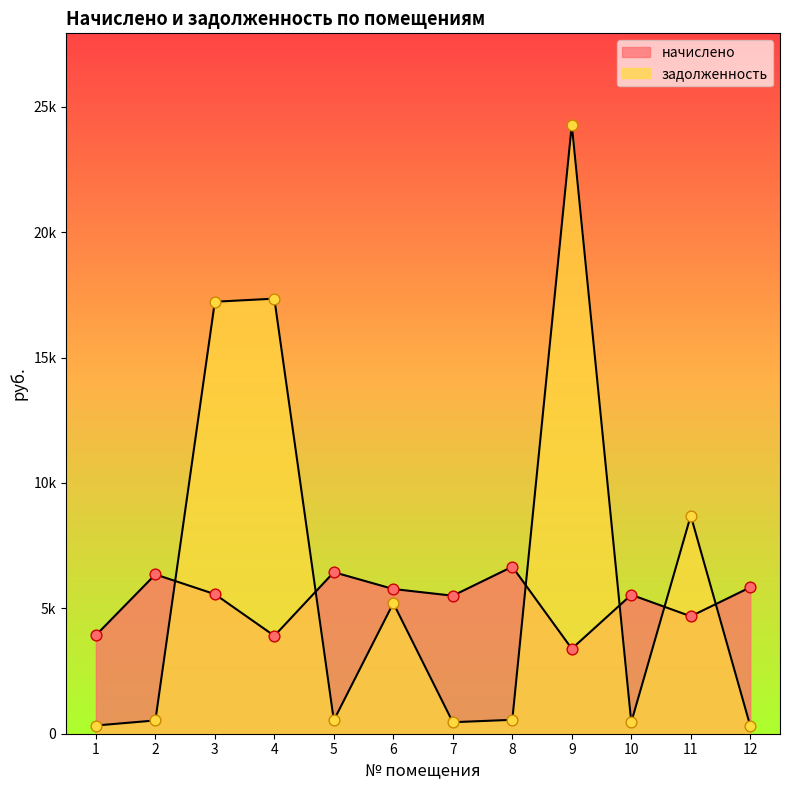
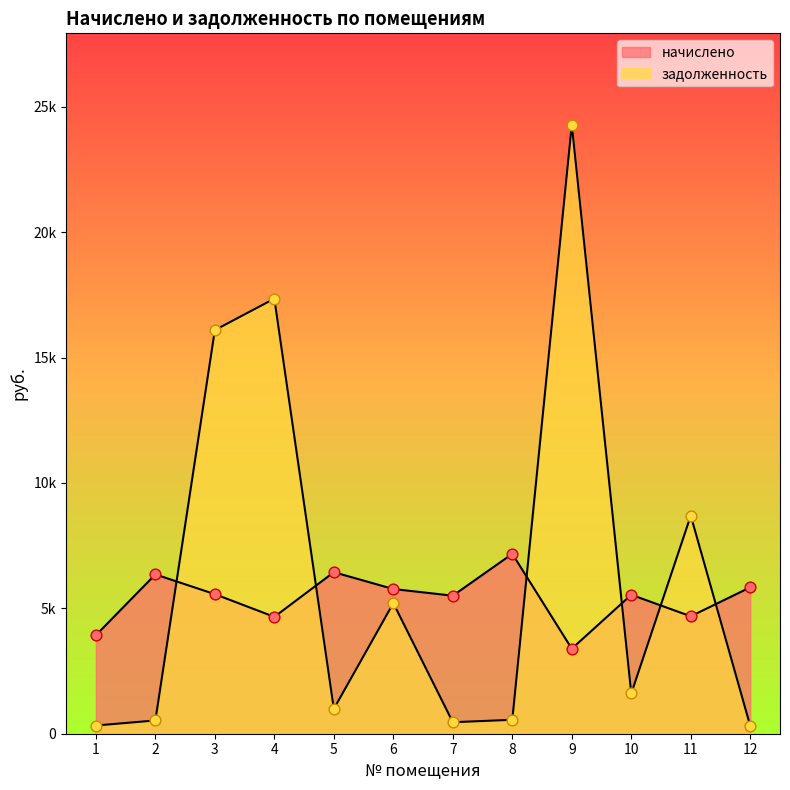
задолженность, 3: 17200 -> 16100
начислено, 4: 3900 -> 4700
задолженность, 5: 500 -> 1000
начислено, 8: 6700 -> 7200
задолженность, 10: 500 -> 1600
